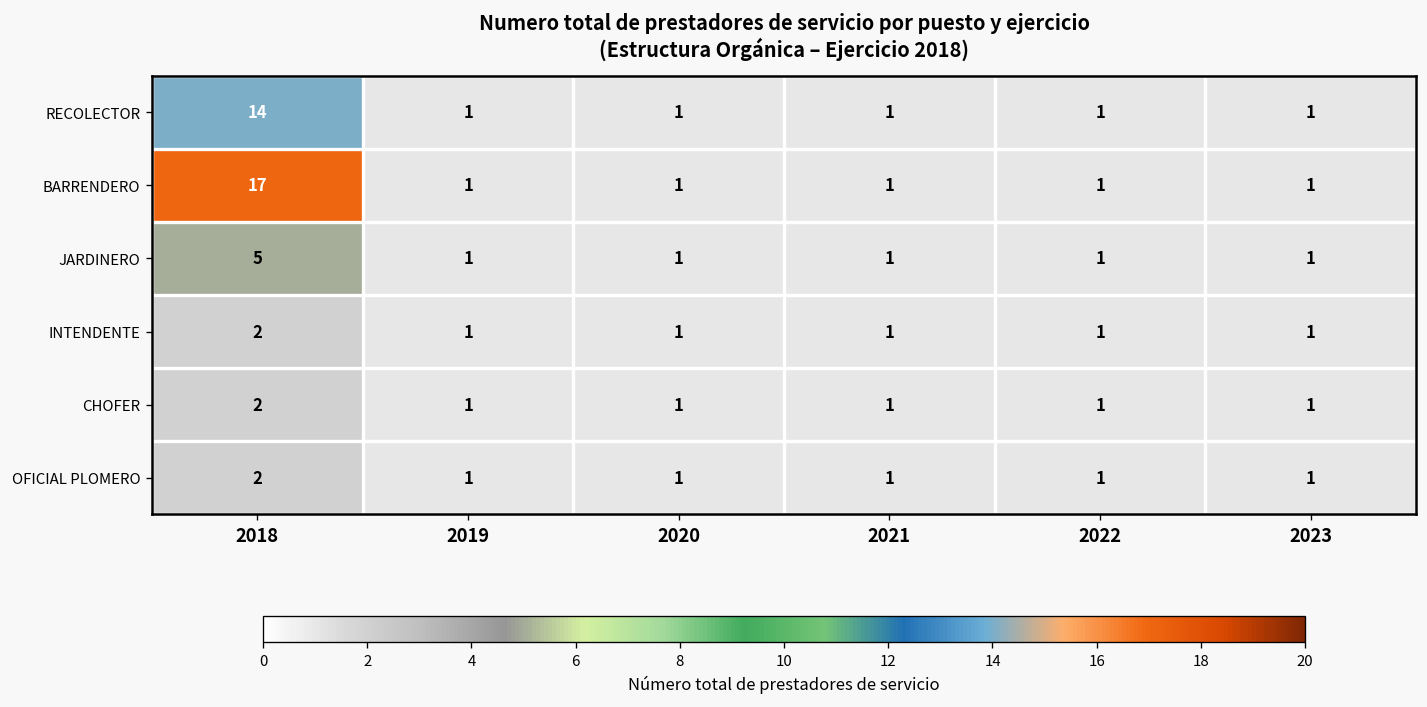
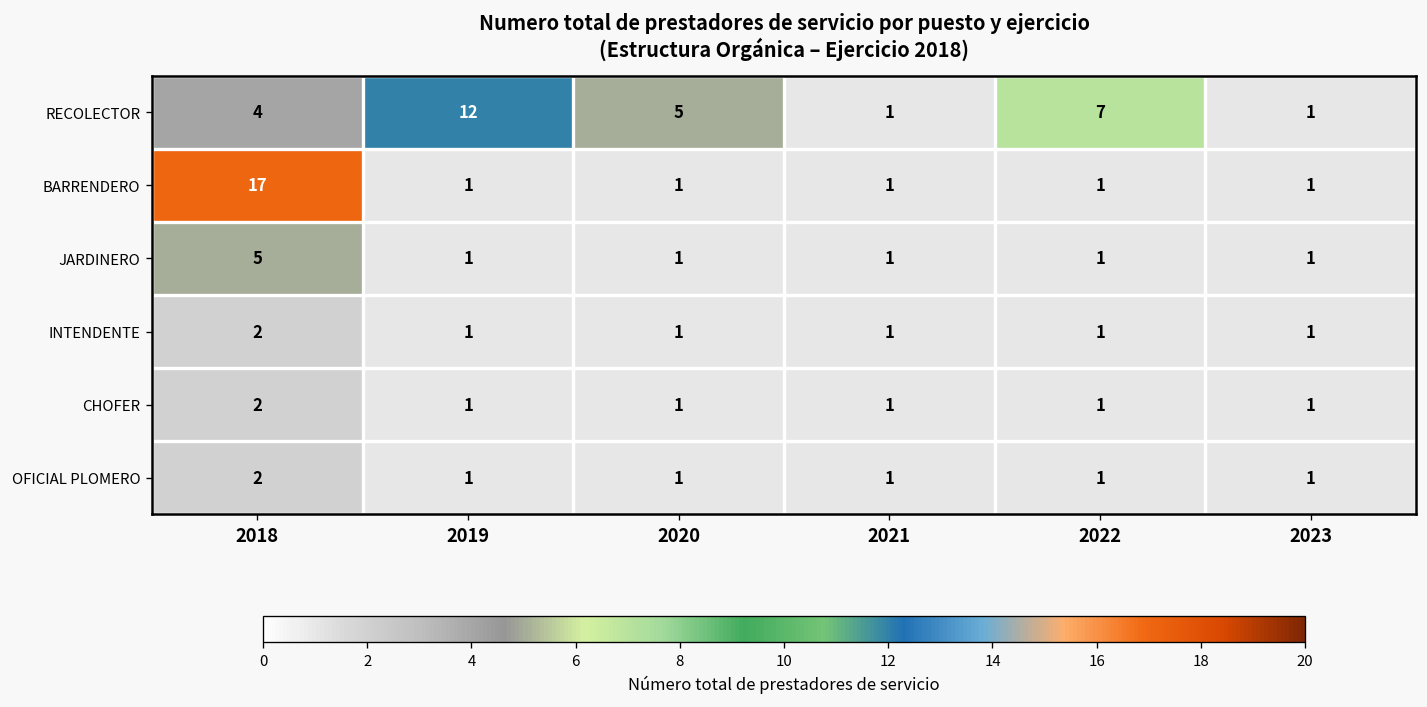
RECOLECTOR, 2018: 14 -> 4
RECOLECTOR, 2019: 1 -> 12
RECOLECTOR, 2020: 1 -> 5
RECOLECTOR, 2022: 1 -> 7
